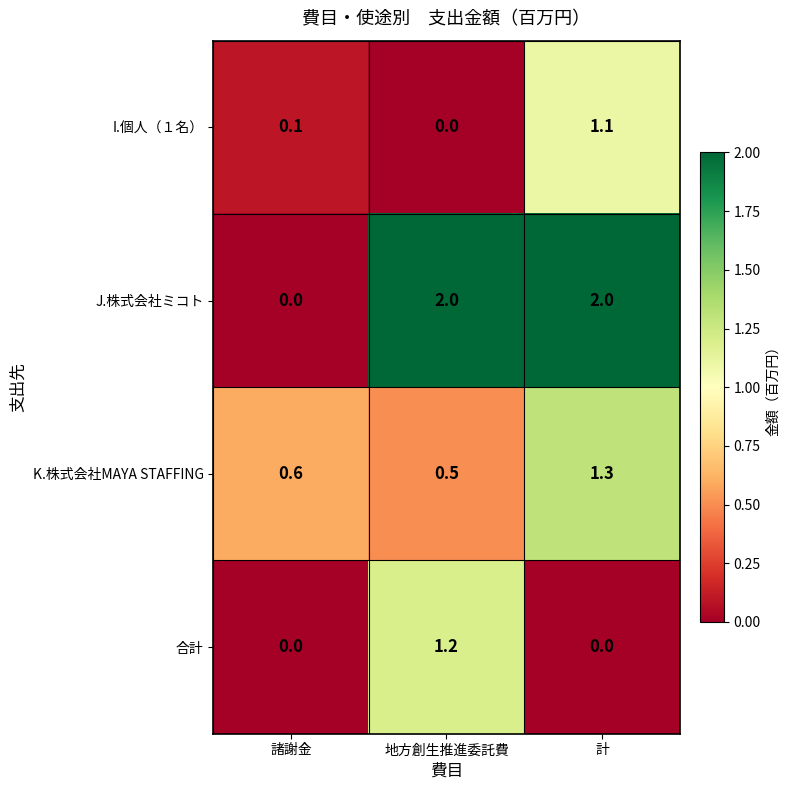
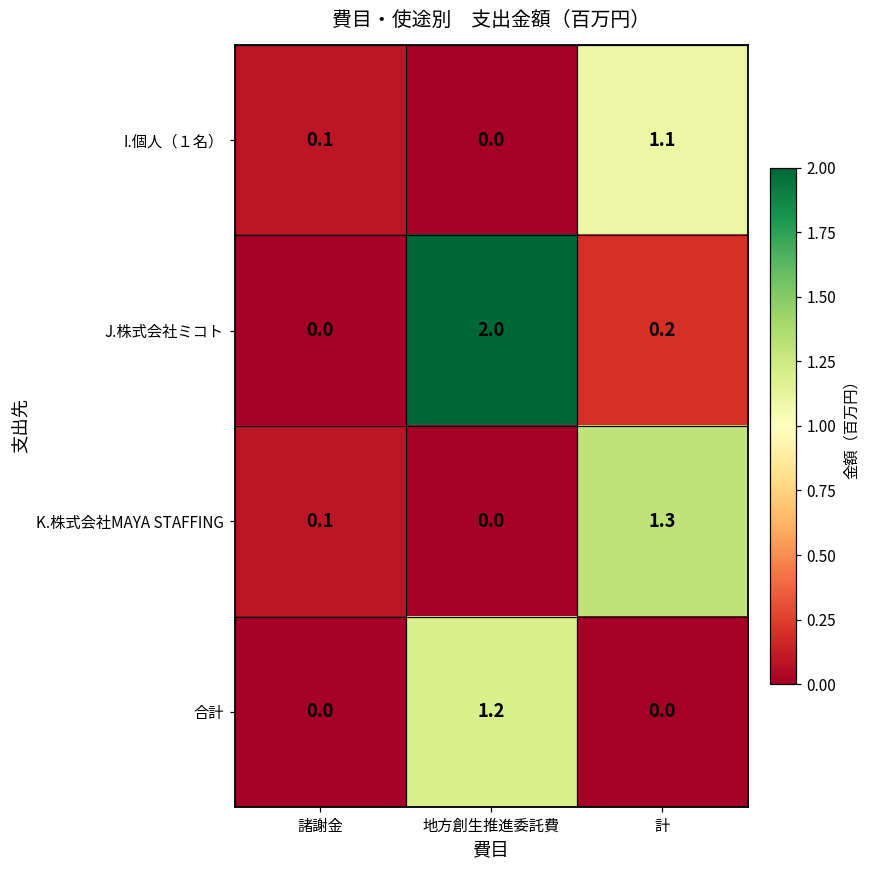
J.株式会社ミコト, 計: 2.0 -> 0.2
K.株式会社MAYA STAFFING, 諸謝金: 0.6 -> 0.1
K.株式会社MAYA STAFFING, 地方創生推進委託費: 0.5 -> 0.0
